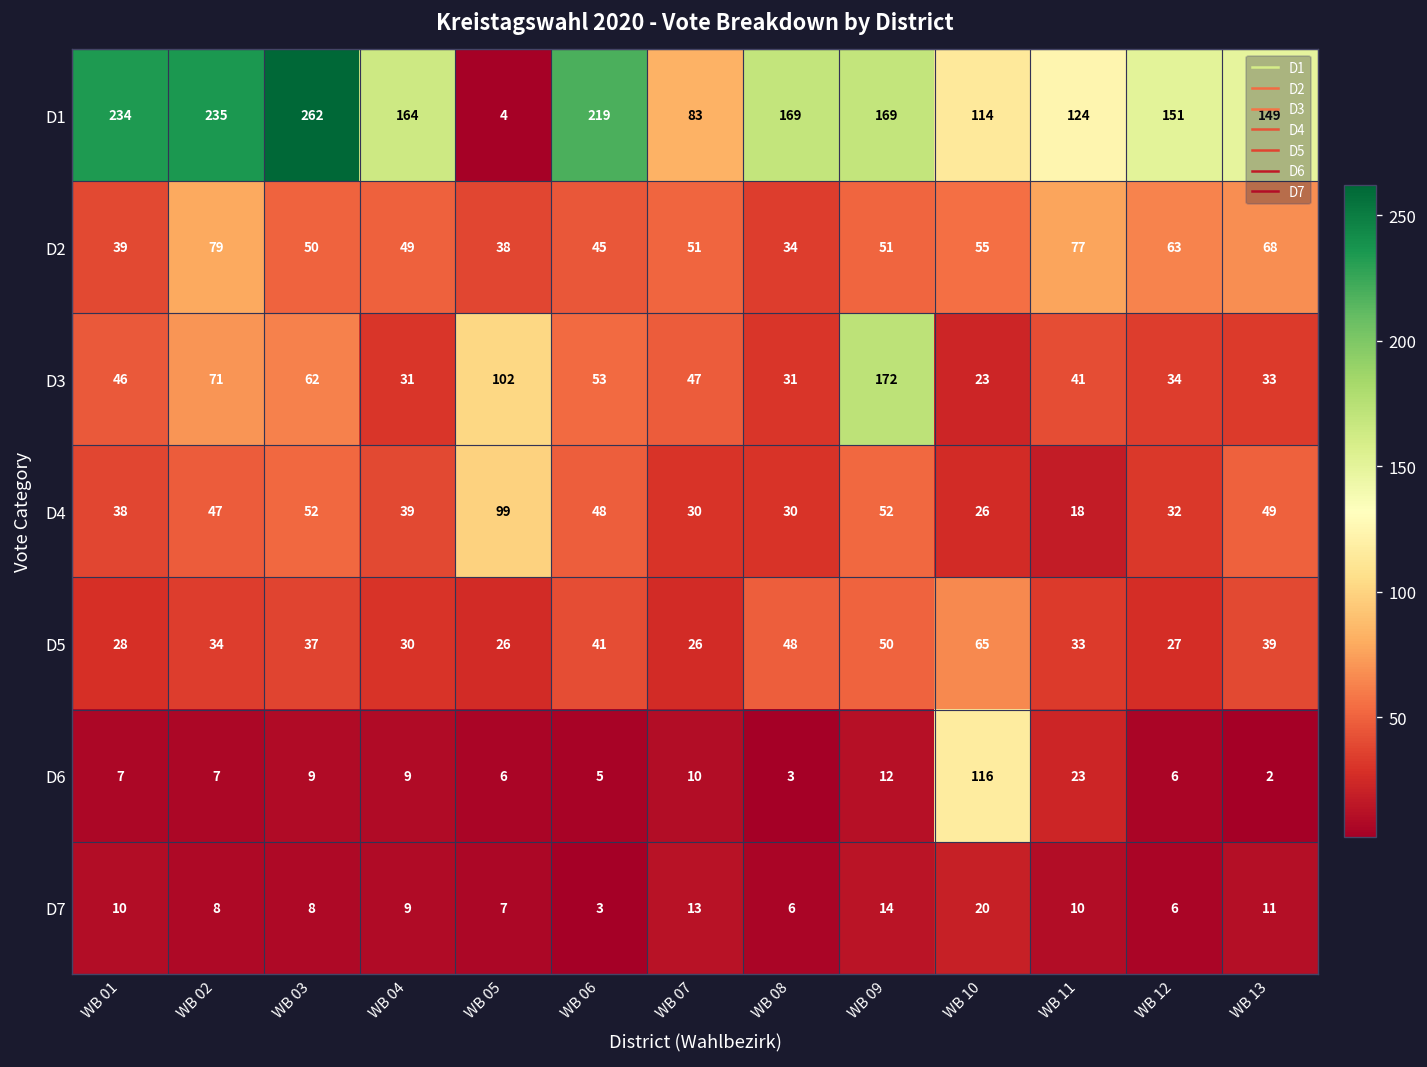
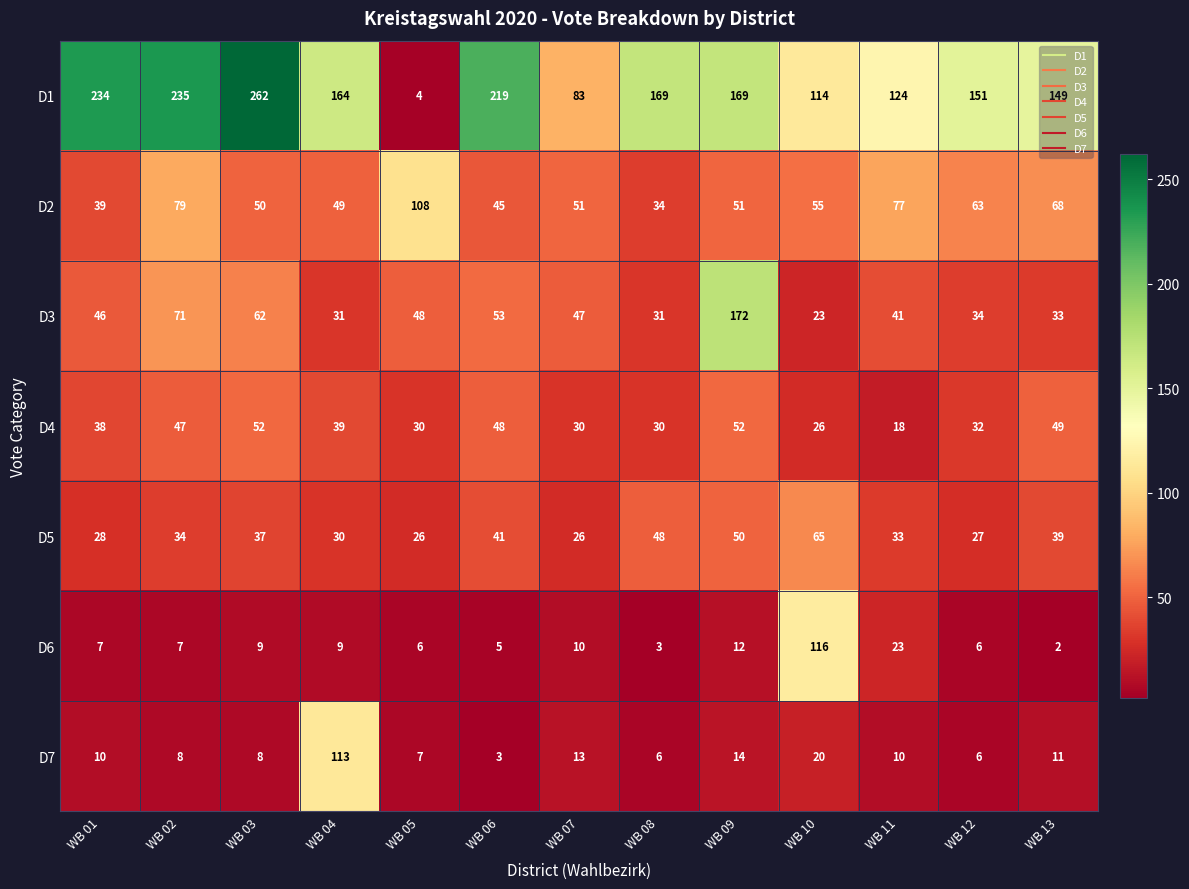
D2, WB 05: 38 -> 108
D3, WB 05: 102 -> 48
D4, WB 05: 99 -> 30
D7, WB 04: 9 -> 113
